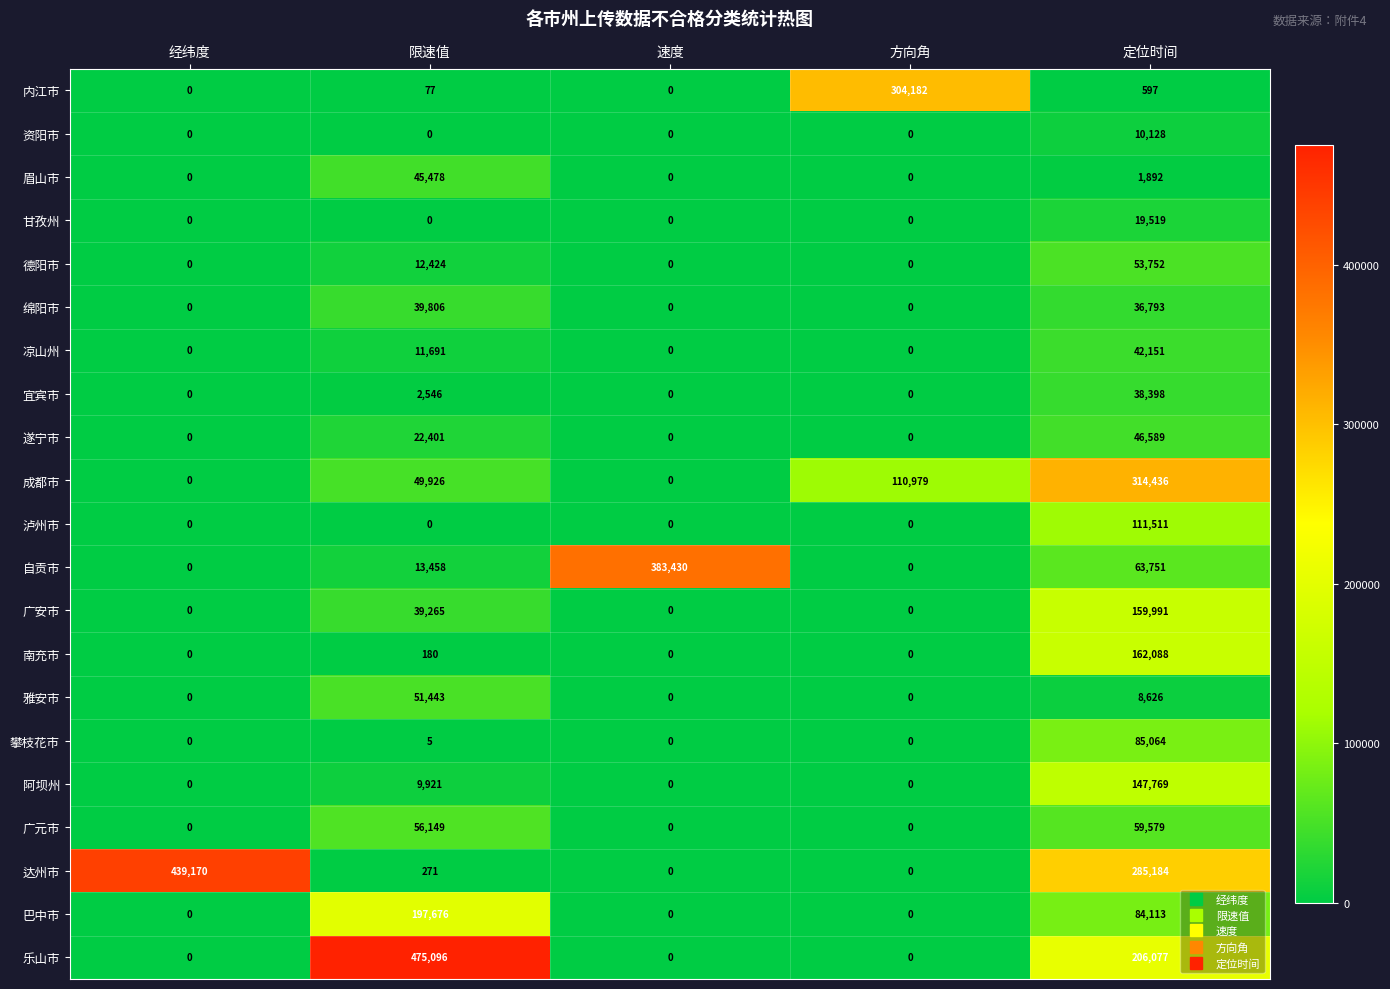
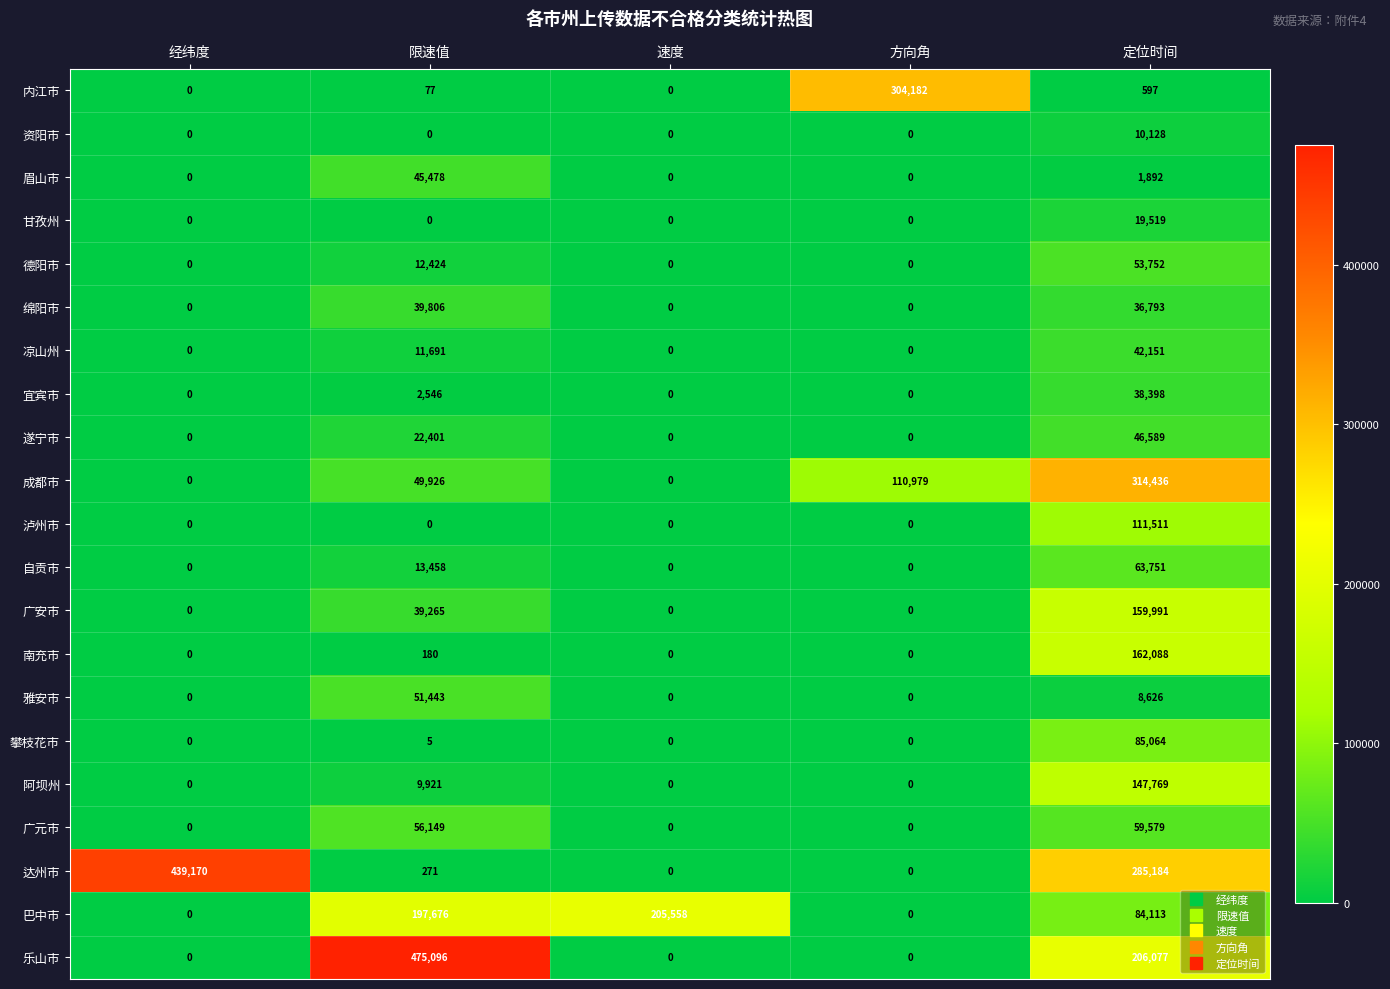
自贡市, 速度: 383,430 -> 0
巴中市, 速度: 0 -> 205,558
